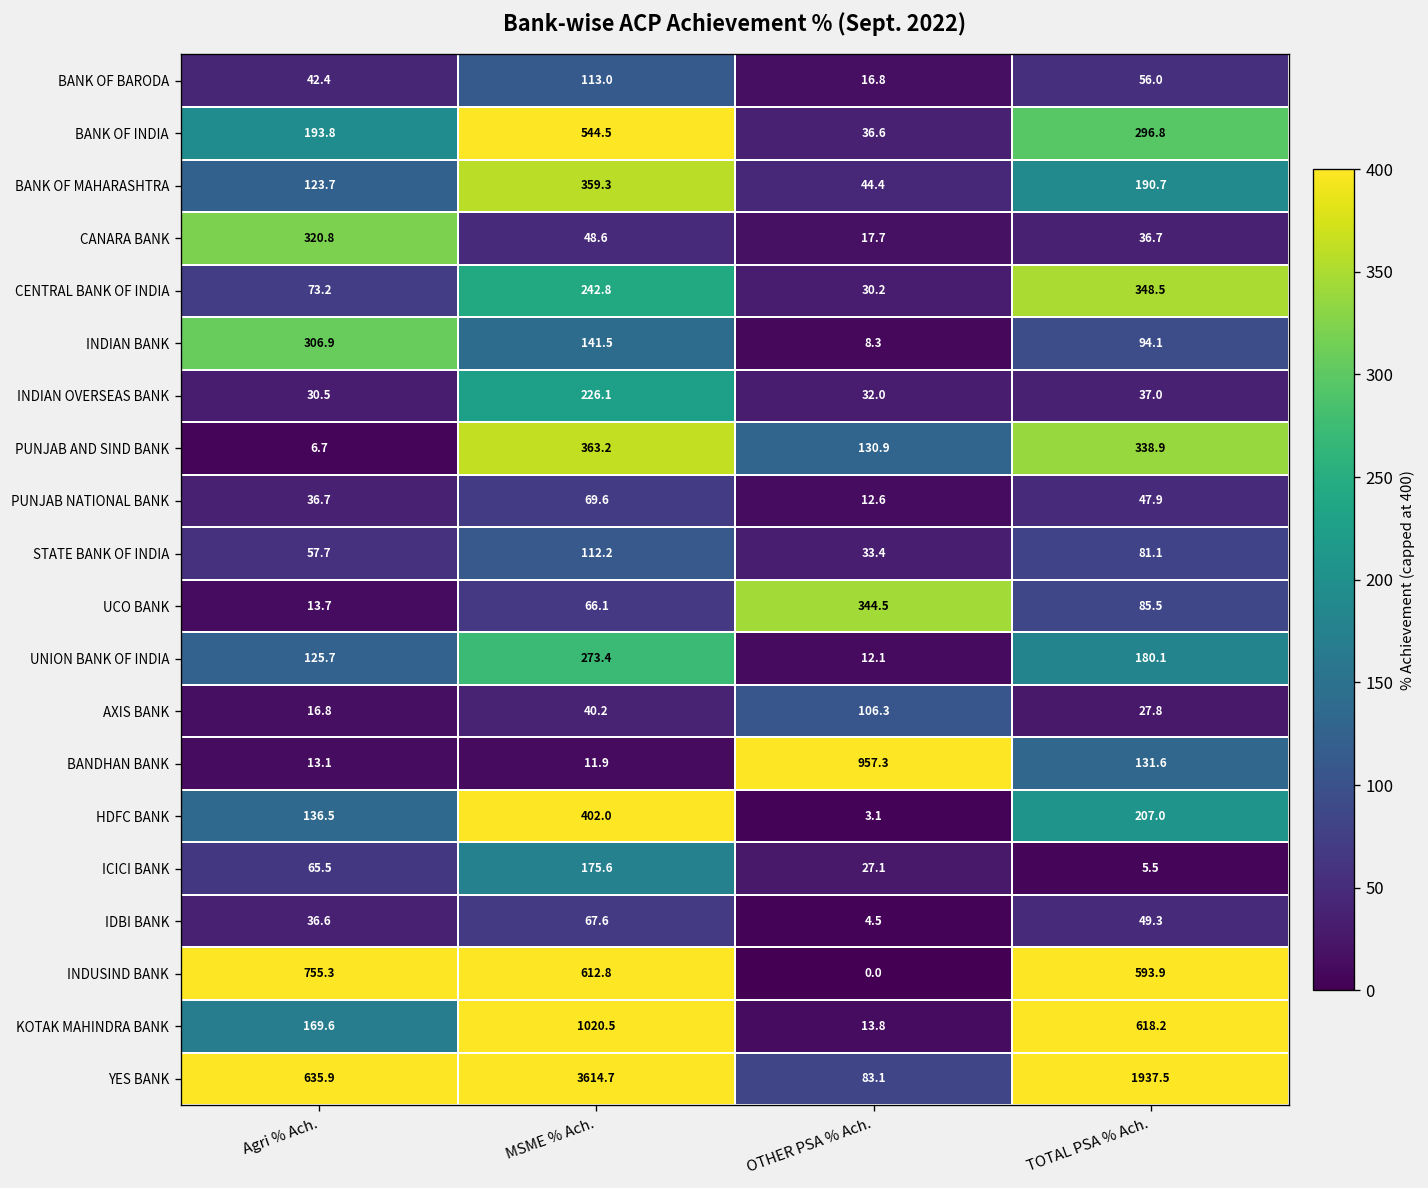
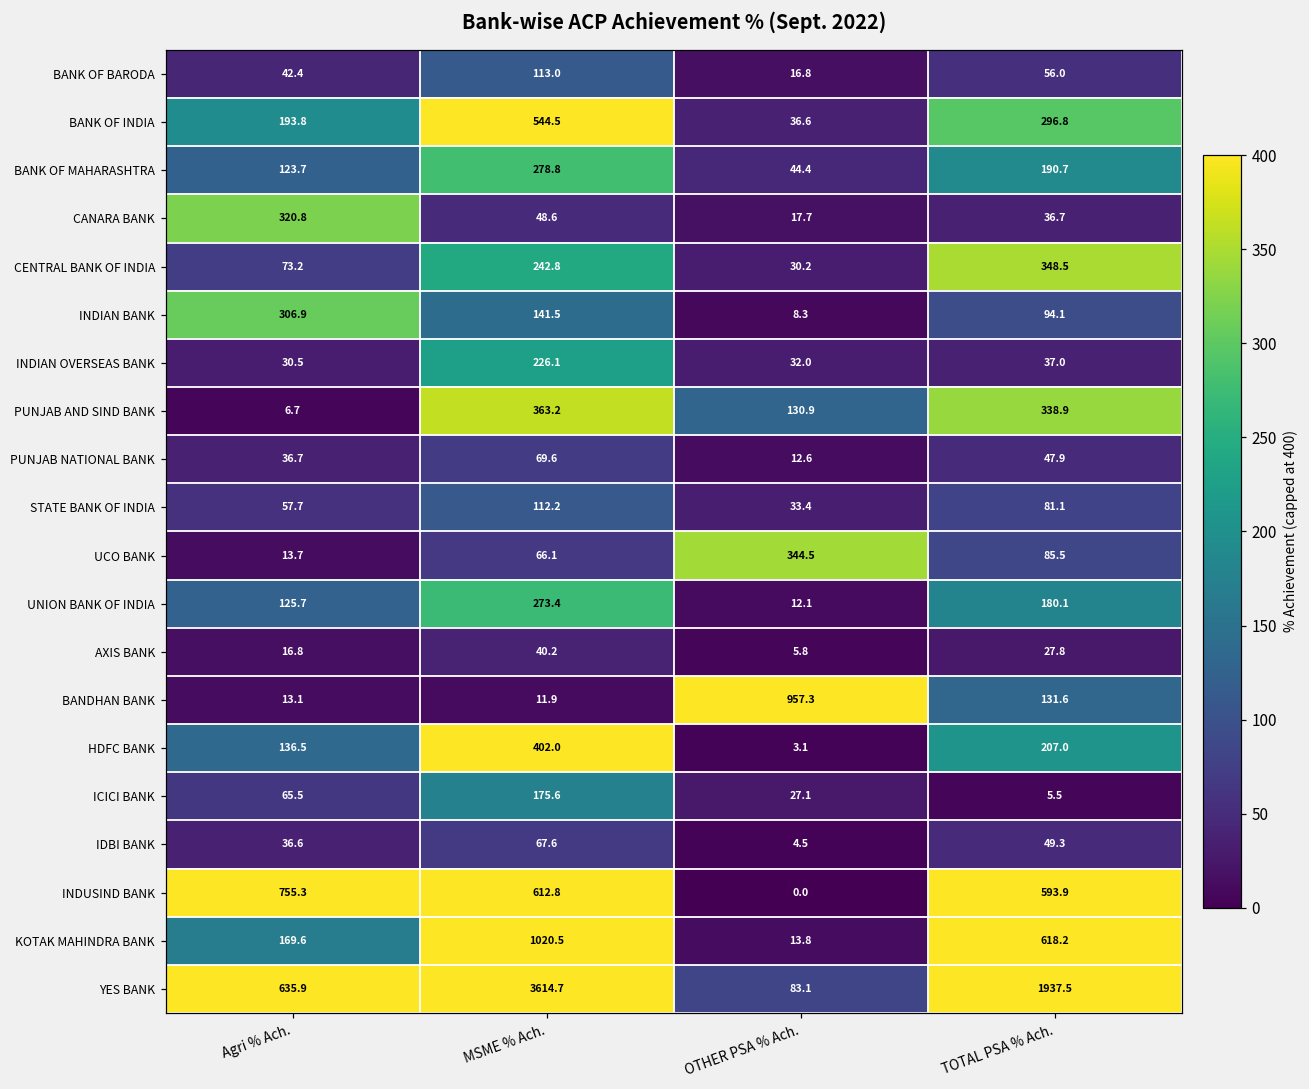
BANK OF MAHARASHTRA, MSME % Ach.: 359.3 -> 278.8
AXIS BANK, OTHER PSA % Ach.: 106.3 -> 5.8
